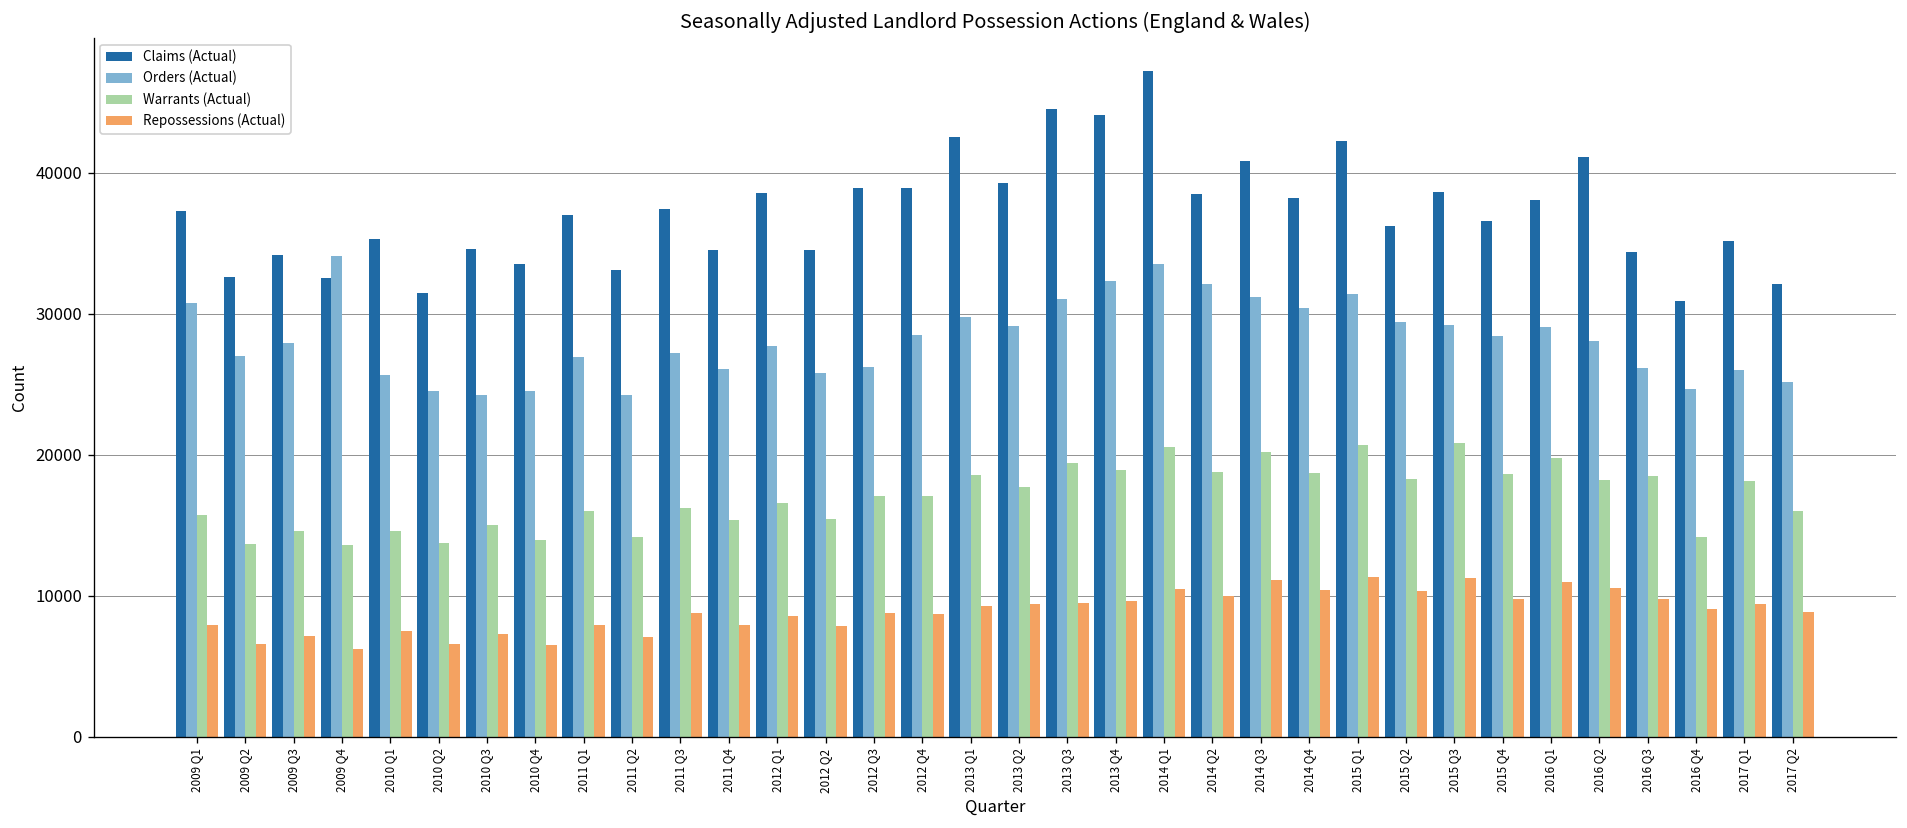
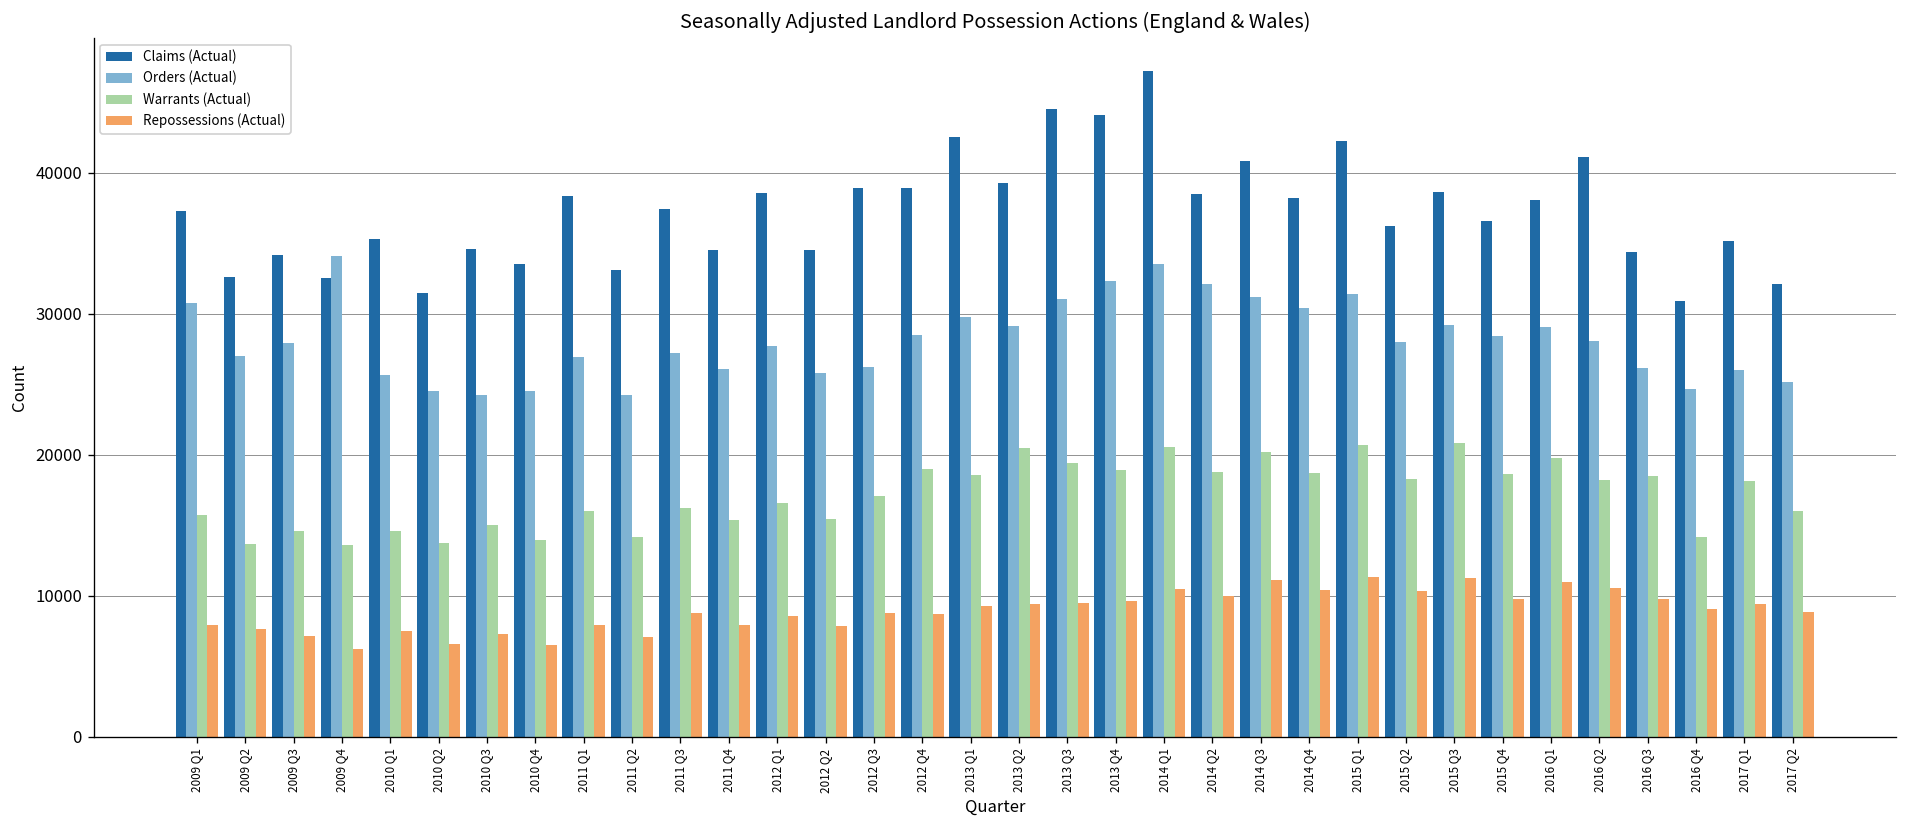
Repossessions (Actual), 2009 Q2: 6600 -> 7700
Claims (Actual), 2011 Q1: 37000 -> 38400
Warrants (Actual), 2012 Q4: 17100 -> 19000
Warrants (Actual), 2013 Q2: 17700 -> 20500
Orders (Actual), 2015 Q2: 29400 -> 28000
